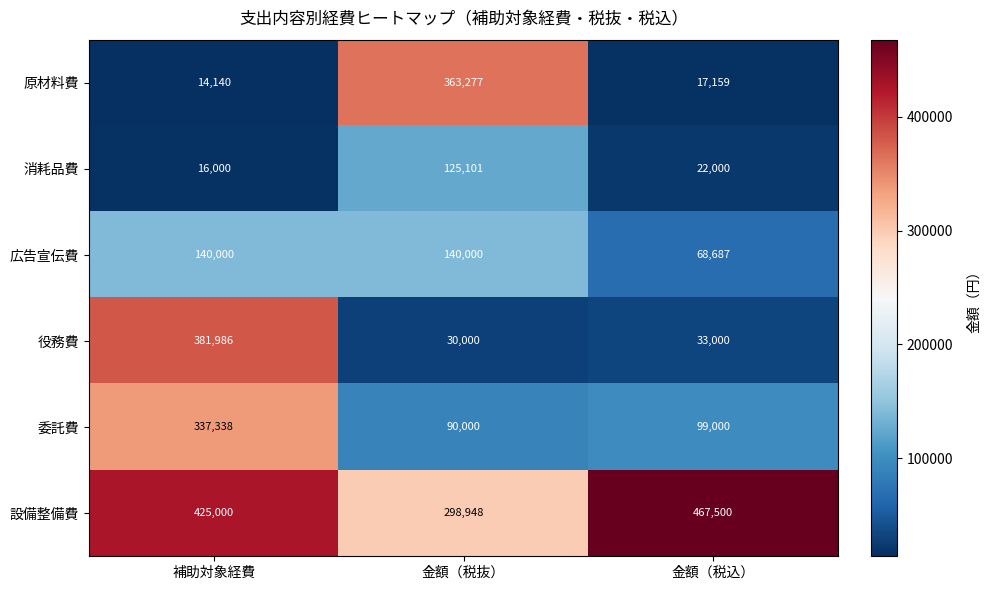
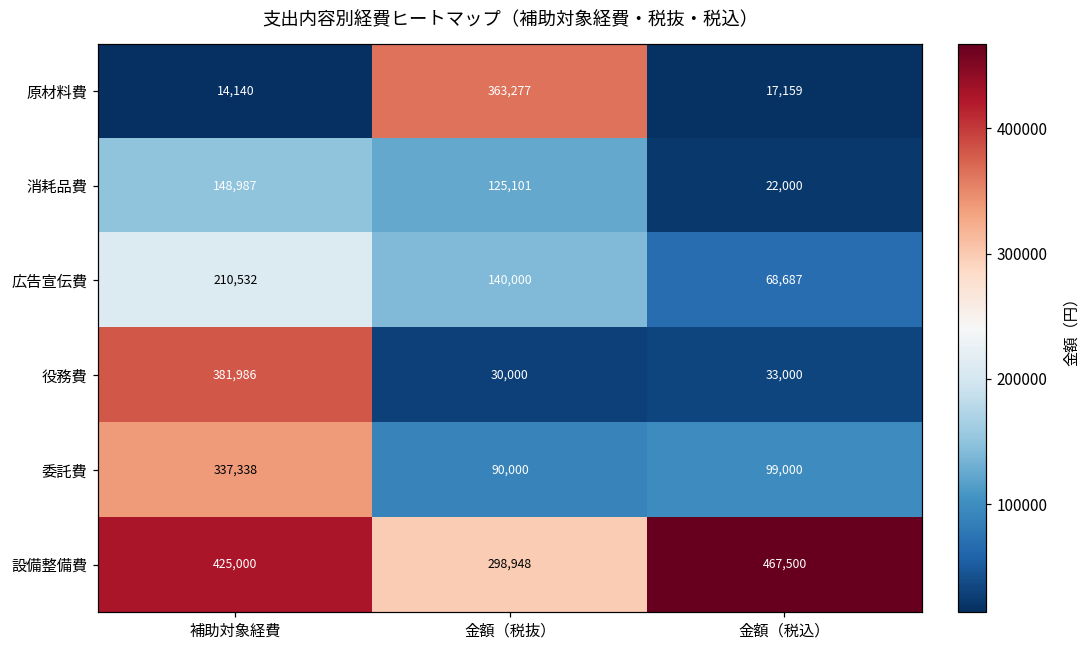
消耗品費, 補助対象経費: 16,000 -> 148,987
広告宣伝費, 補助対象経費: 140,000 -> 210,532
